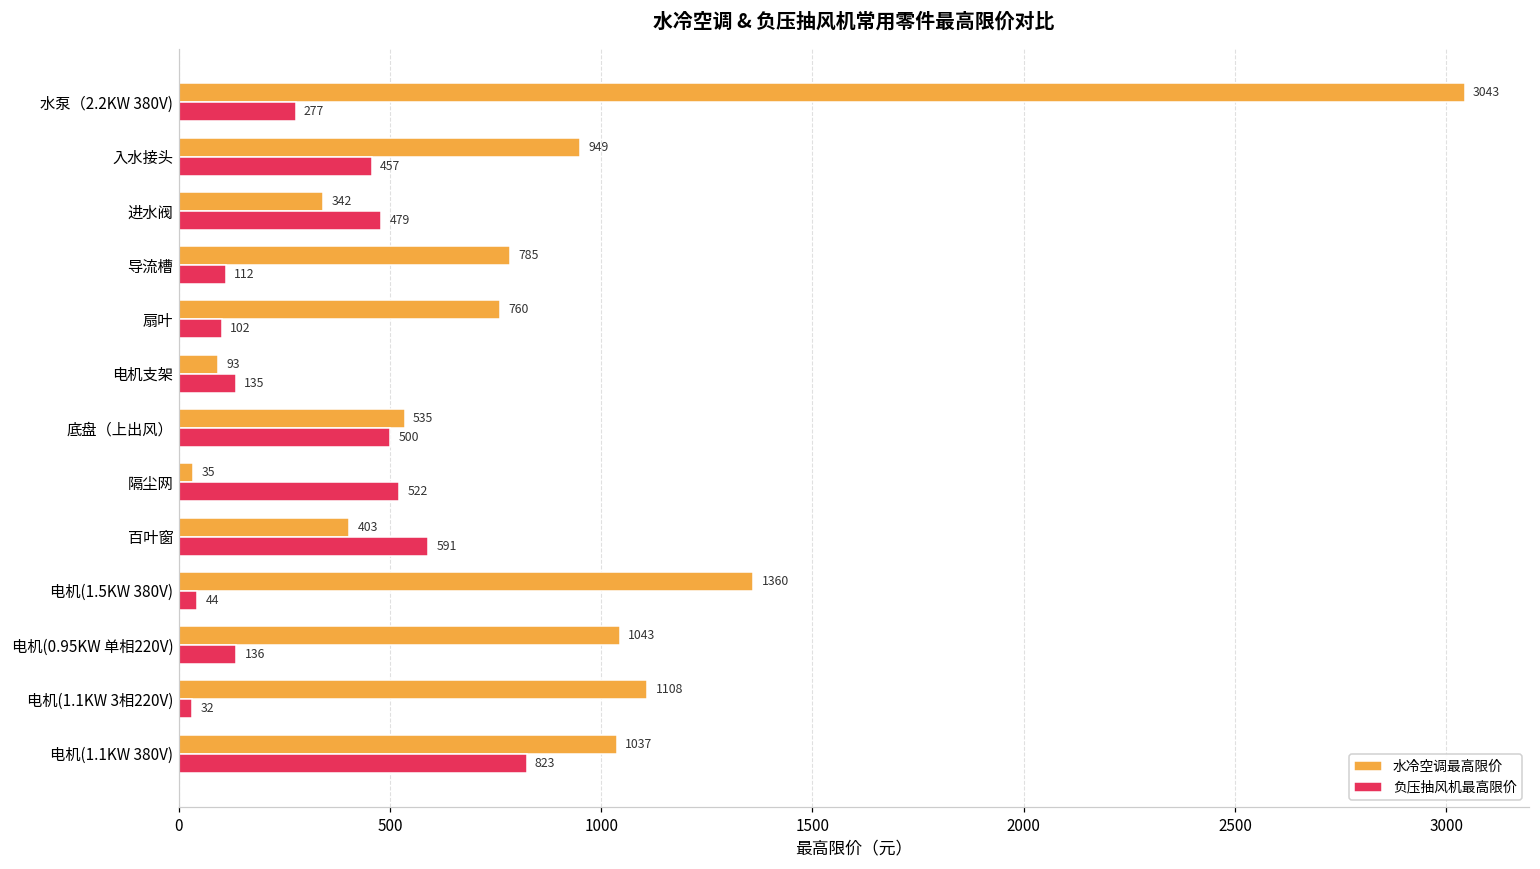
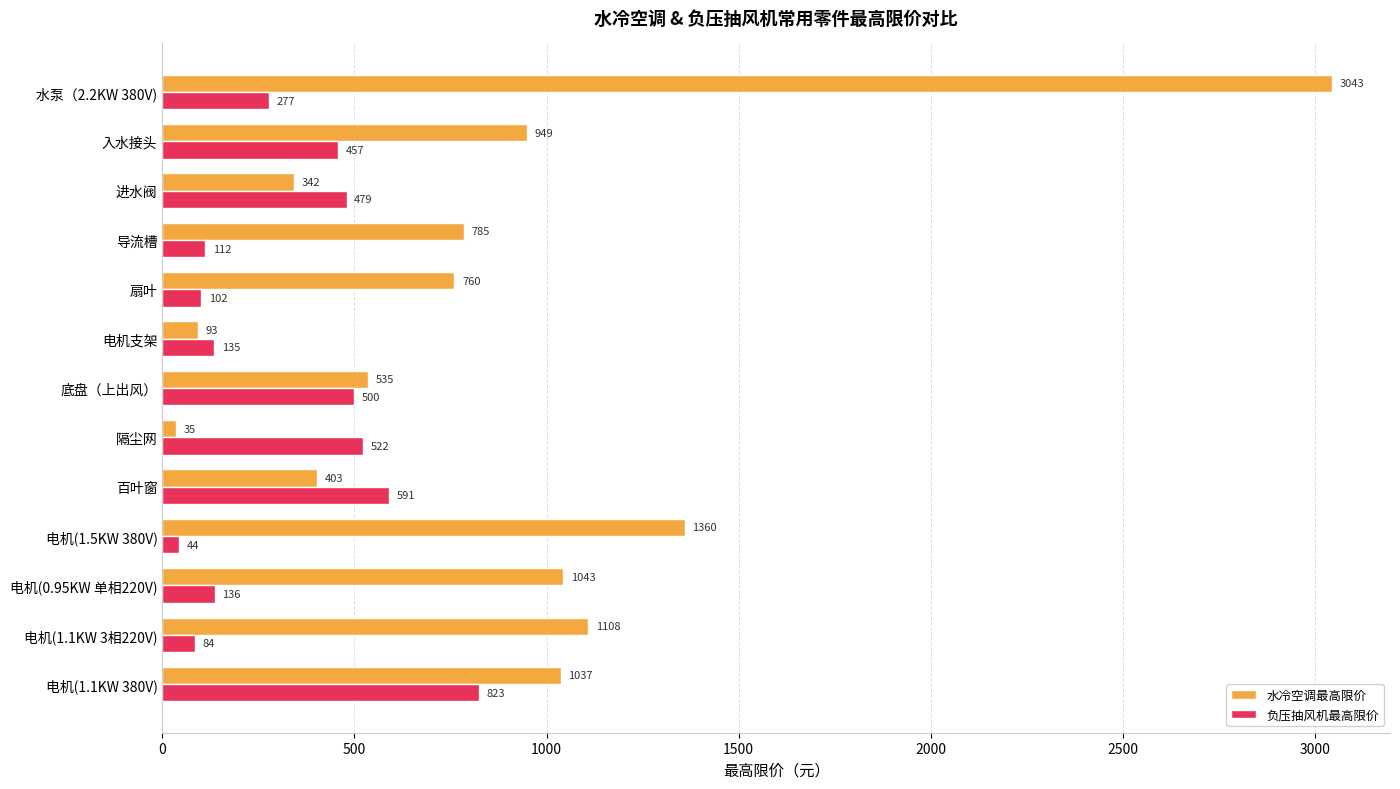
负压抽风机最高限价, 电机(1.1KW 3相220V): 32 -> 84
